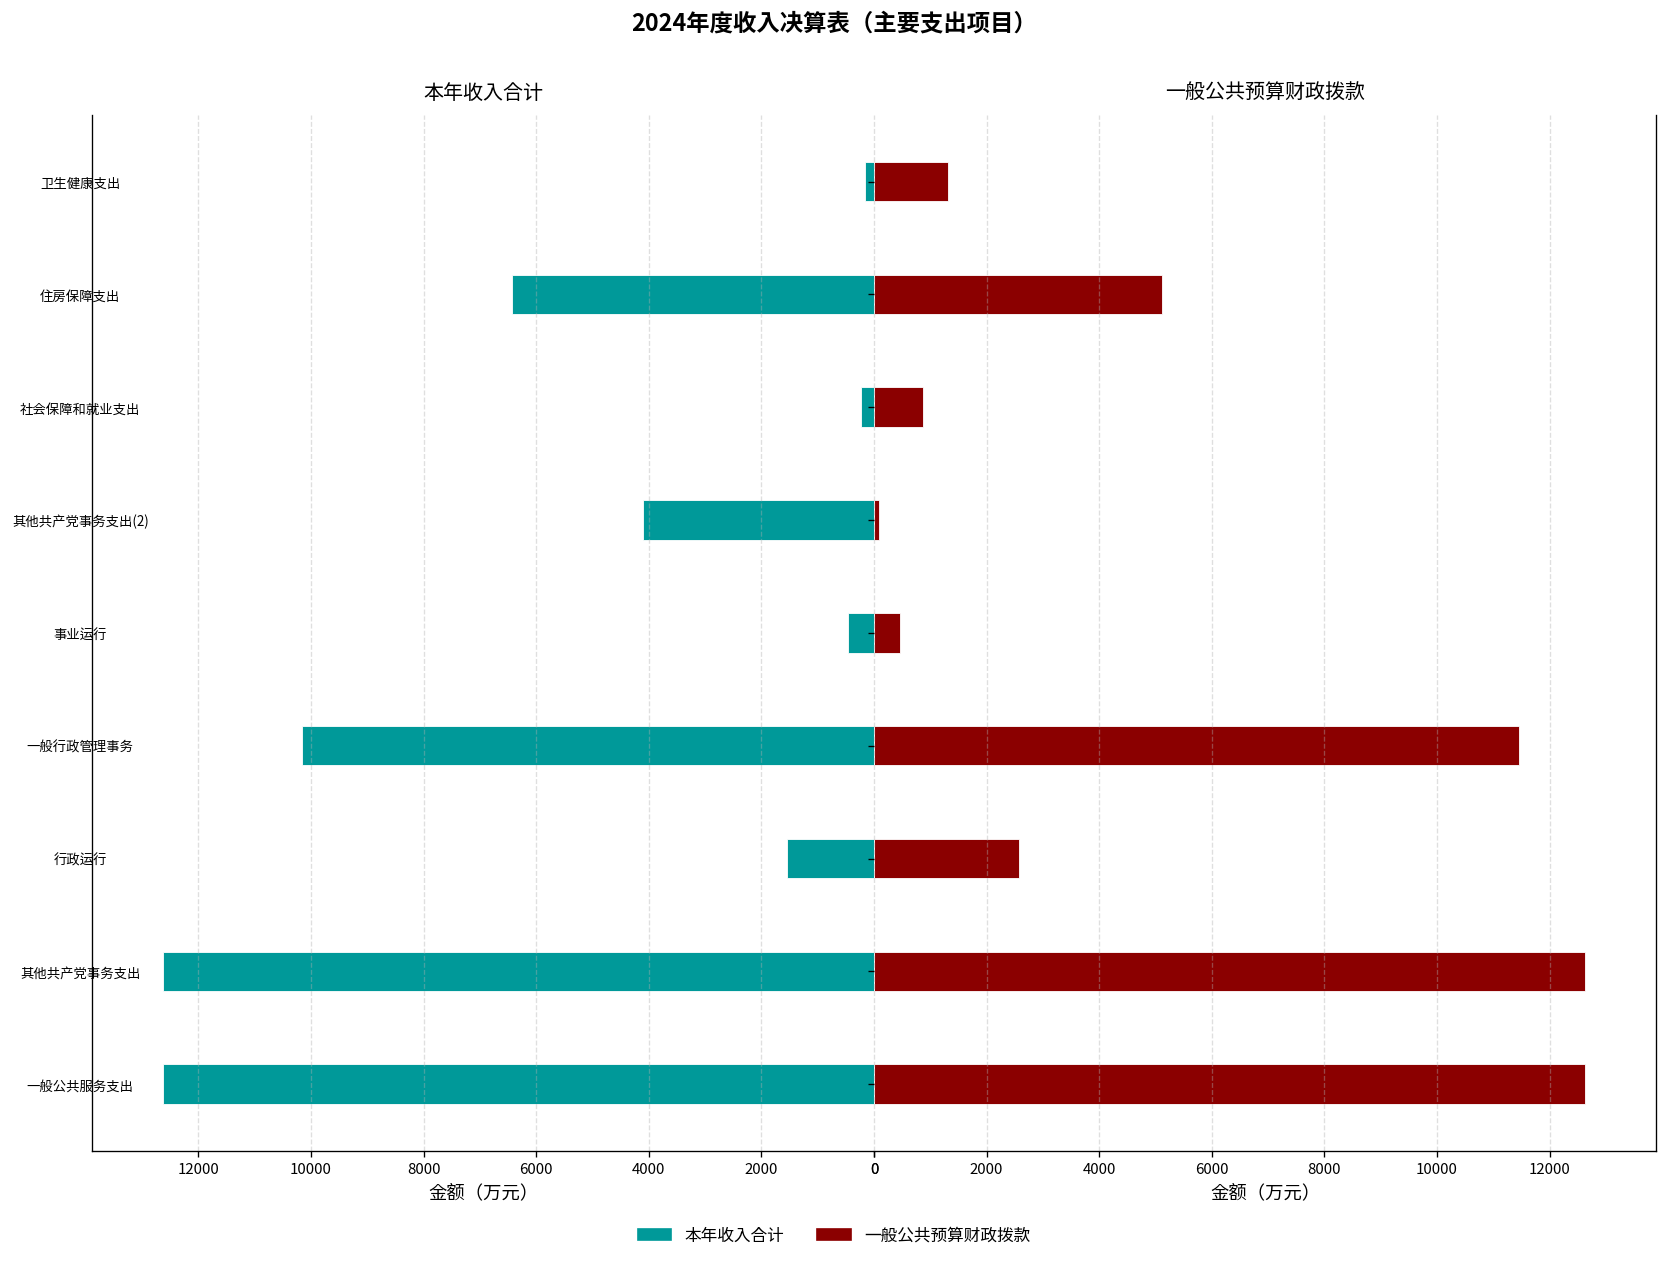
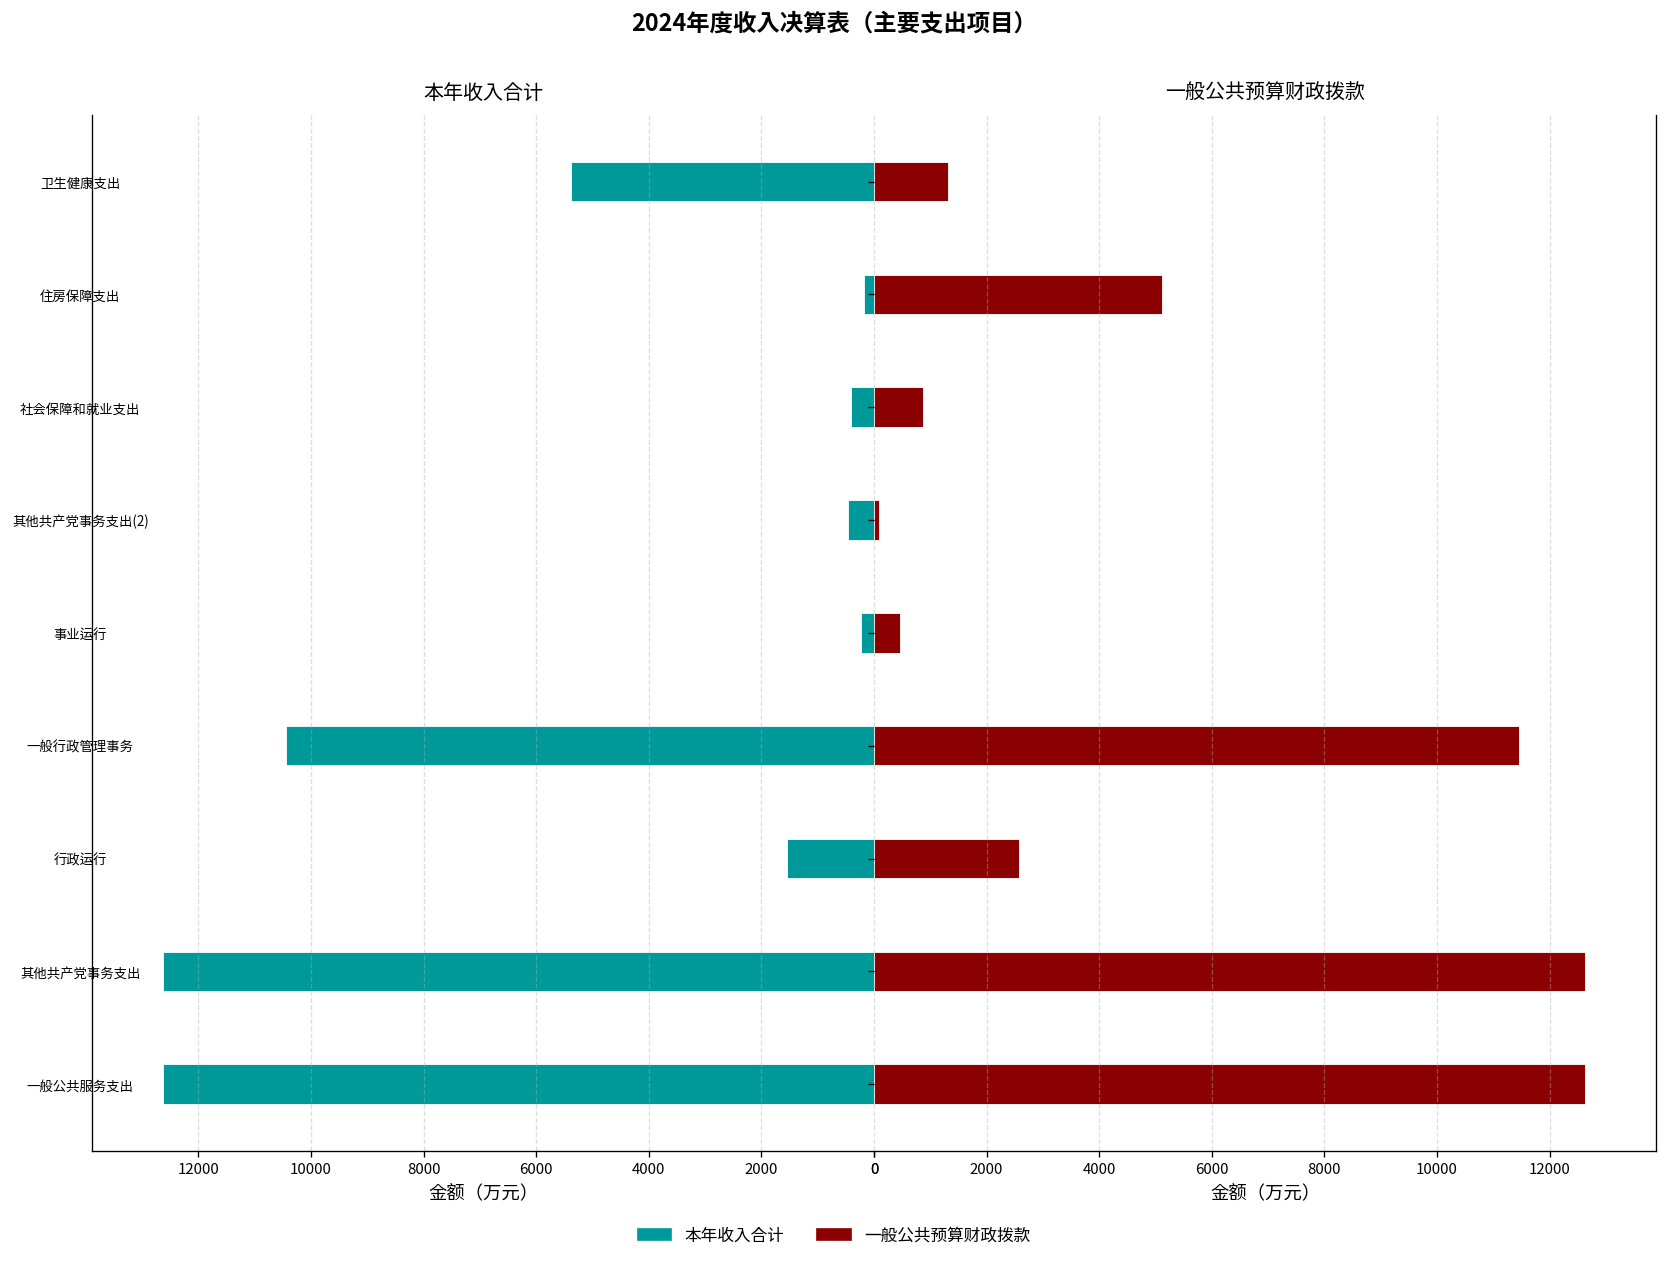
本年收入合计, 卫生健康支出: 200 -> 5400
本年收入合计, 住房保障支出: 6400 -> 200
本年收入合计, 社会保障和就业支出: 200 -> 400
本年收入合计, 其他共产党事务支出(2): 4100 -> 500
本年收入合计, 事业运行: 500 -> 200
本年收入合计, 一般行政管理事务: 10200 -> 10400
